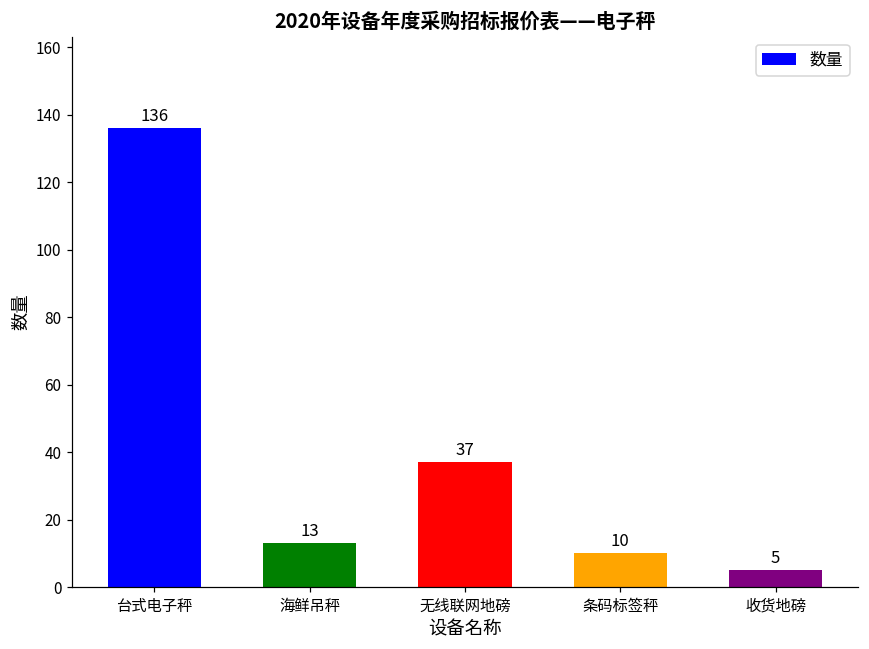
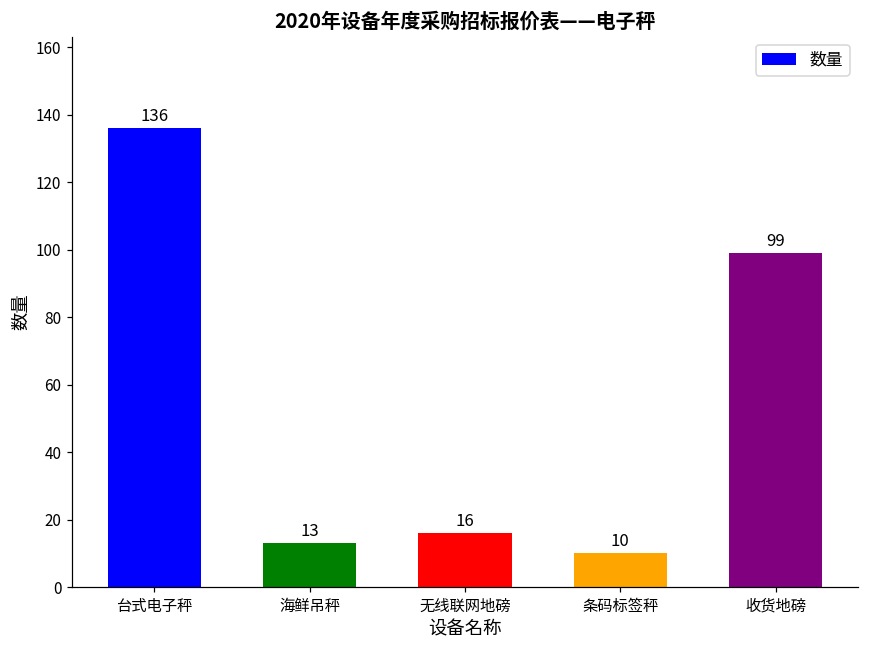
无线联网地磅: 37 -> 16
收货地磅: 5 -> 99
